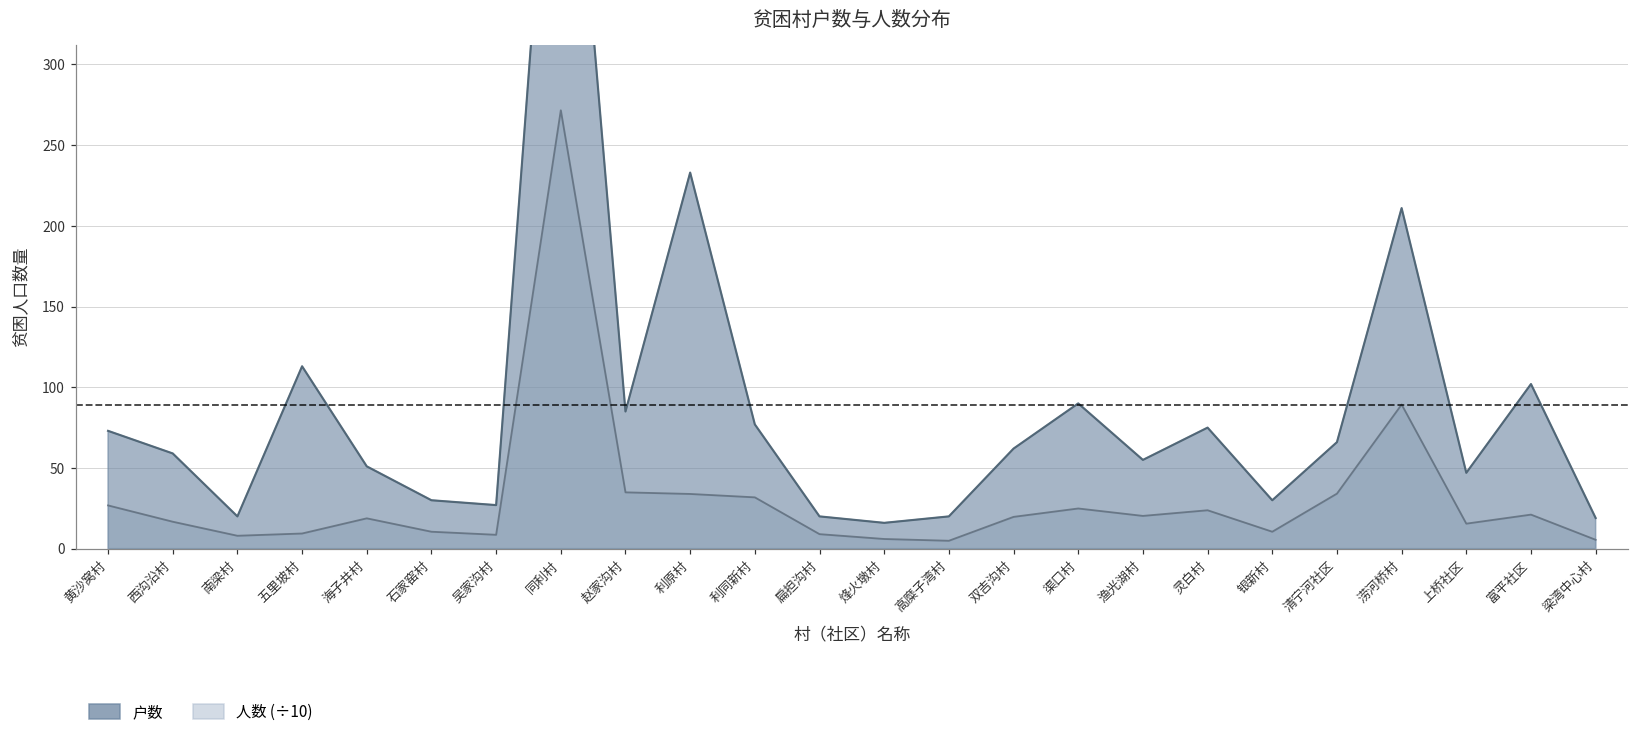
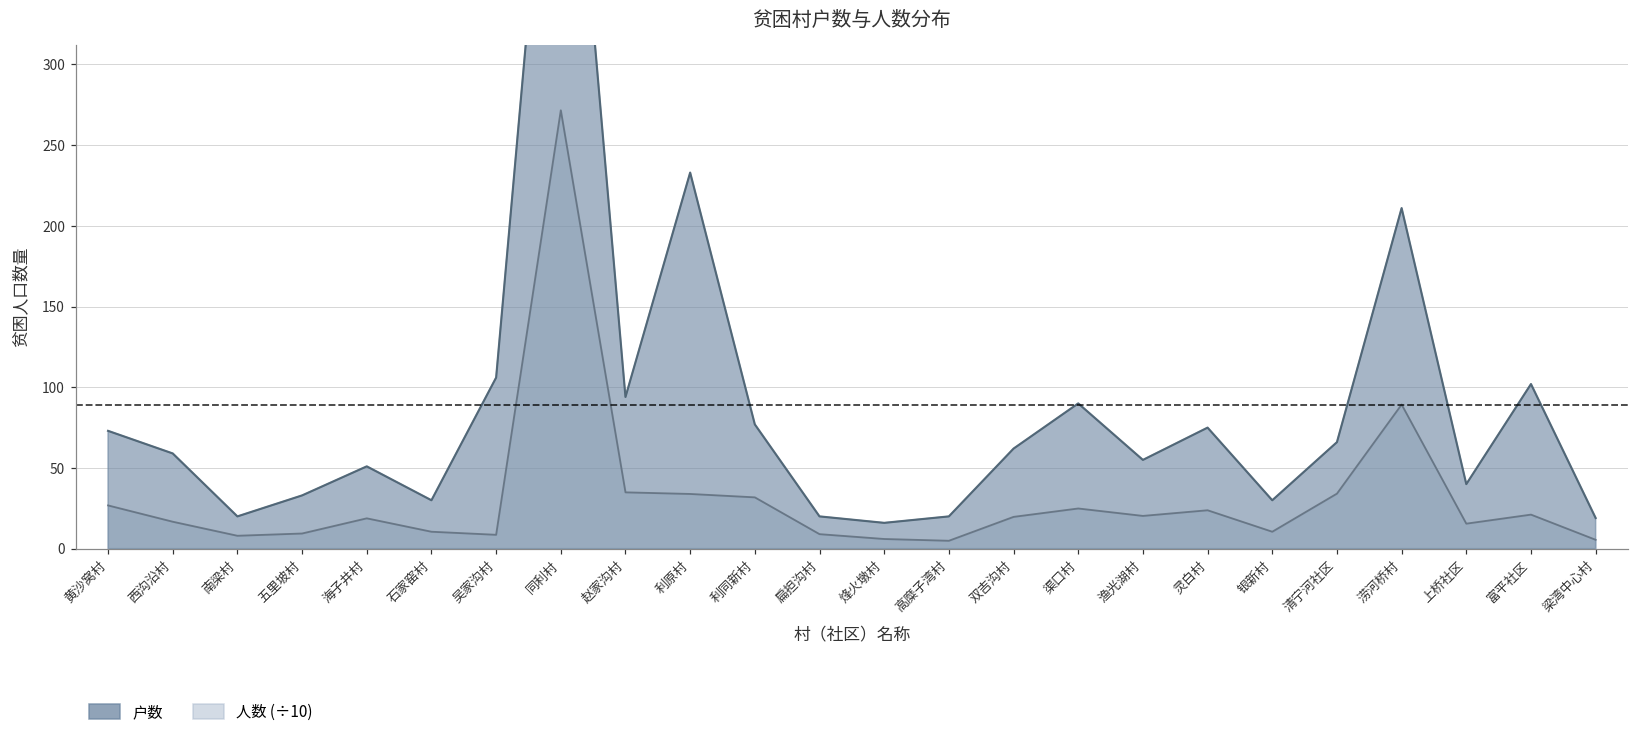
户数, 五里坡村: 113 -> 33
户数, 吴家沟村: 27 -> 106
户数, 赵家沟村: 85 -> 94
户数, 上桥社区: 47 -> 40
